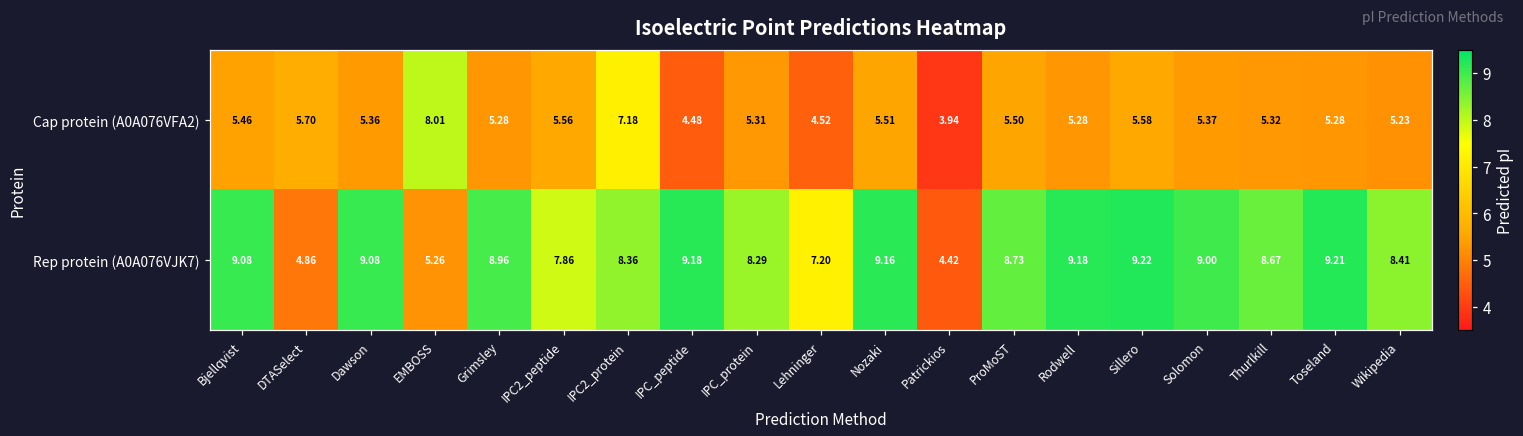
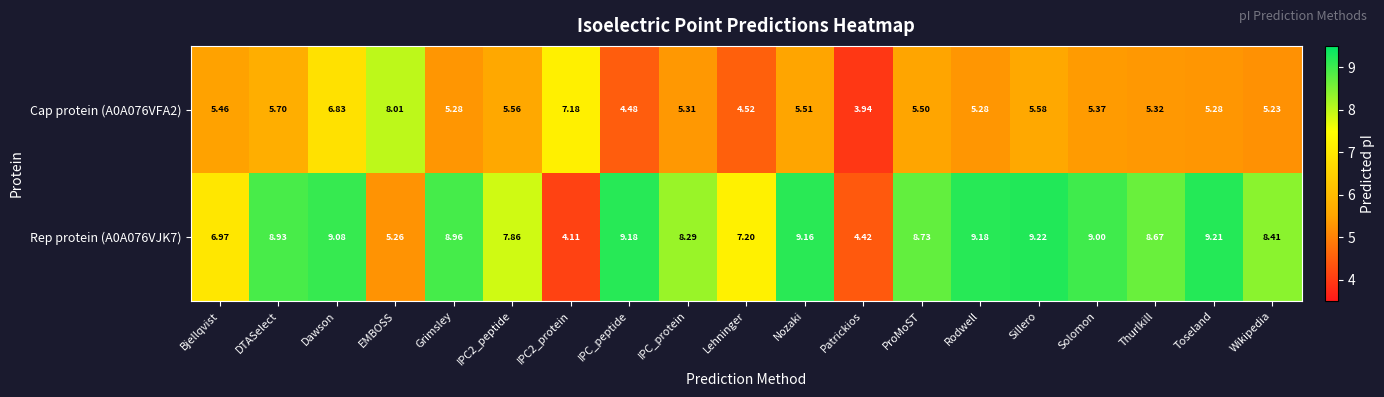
Cap protein (A0A076VFA2), Dawson: 5.36 -> 6.83
Rep protein (A0A076VJK7), Bjellqvist: 9.08 -> 6.97
Rep protein (A0A076VJK7), DTASelect: 4.86 -> 8.93
Rep protein (A0A076VJK7), IPC2_protein: 8.36 -> 4.11
